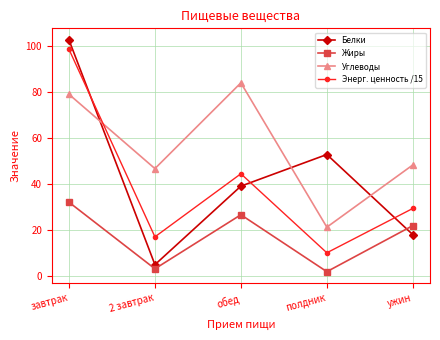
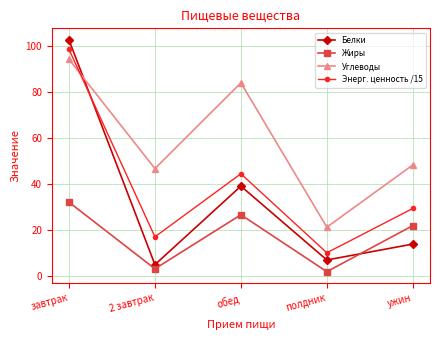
Углеводы, завтрак: 79 -> 94
Белки, полдник: 53 -> 7
Белки, ужин: 18 -> 14
